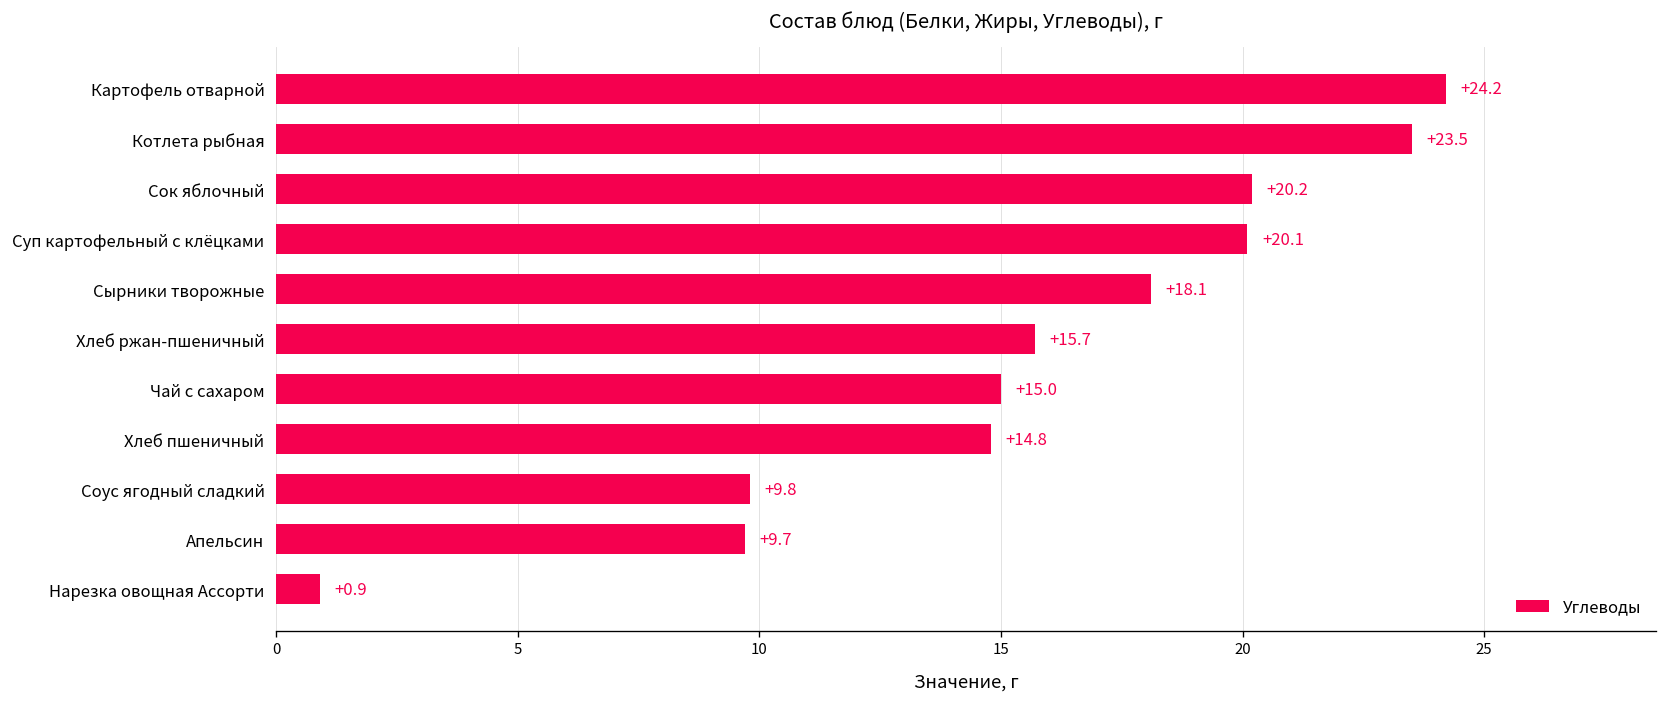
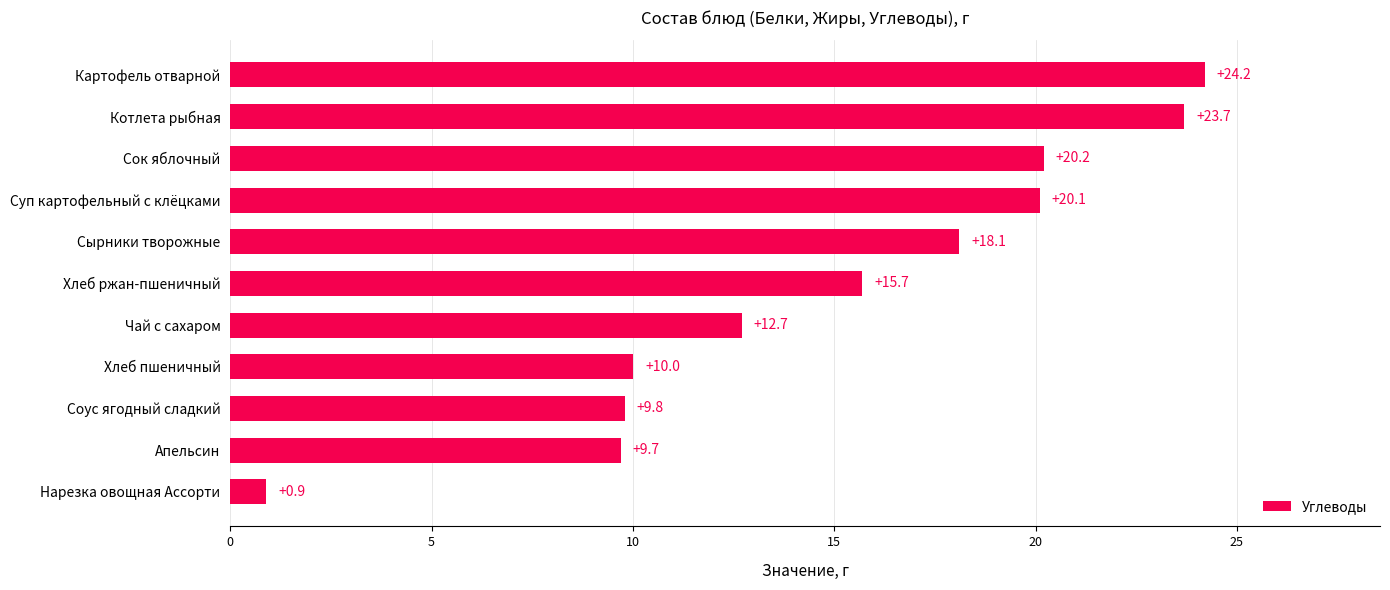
Котлета рыбная: +23.5 -> +23.7
Чай с сахаром: +15.0 -> +12.7
Хлеб пшеничный: +14.8 -> +10.0
